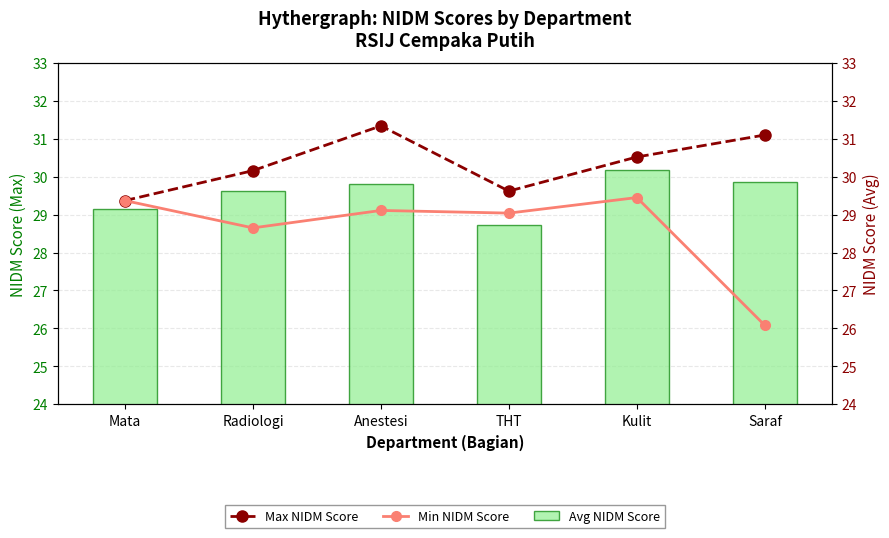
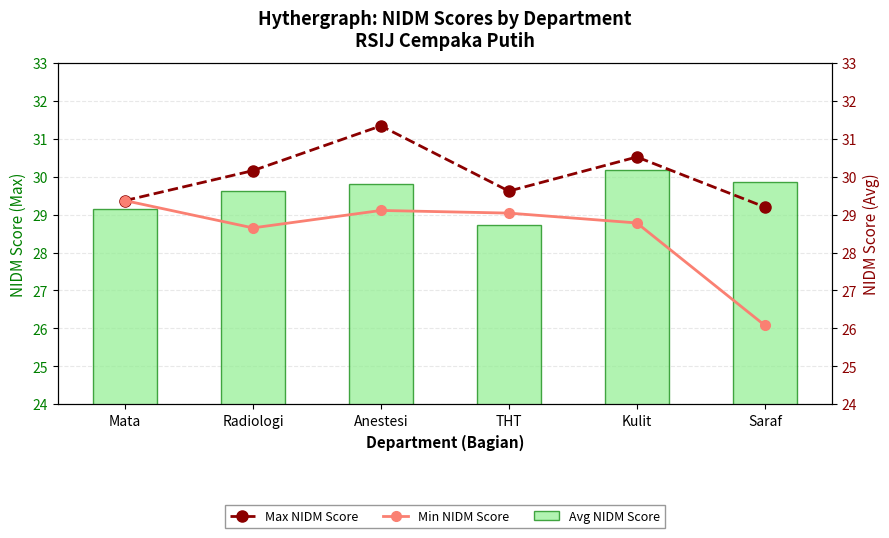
Min NIDM Score, Kulit: 29.5 -> 28.8
Max NIDM Score, Saraf: 31.1 -> 29.2
